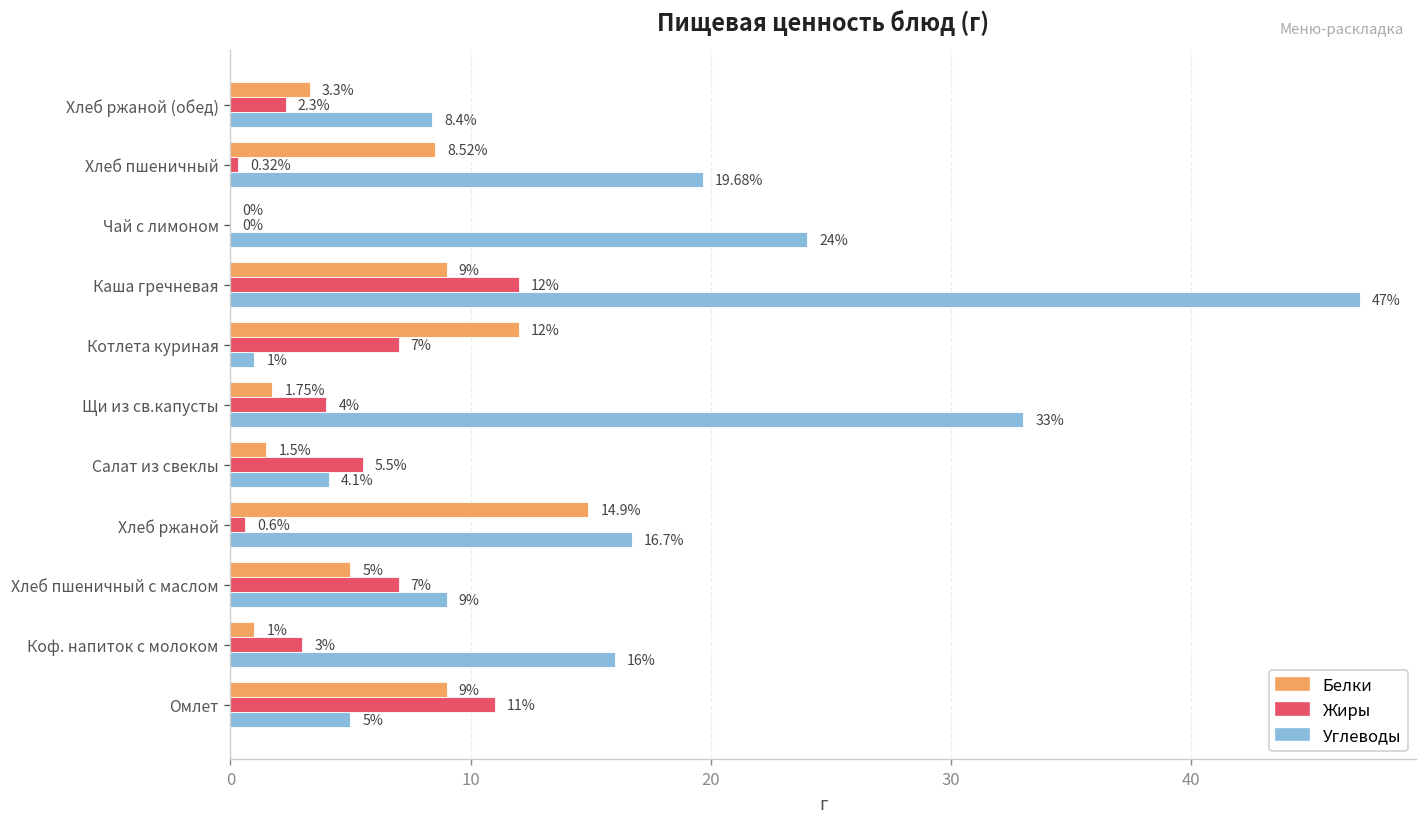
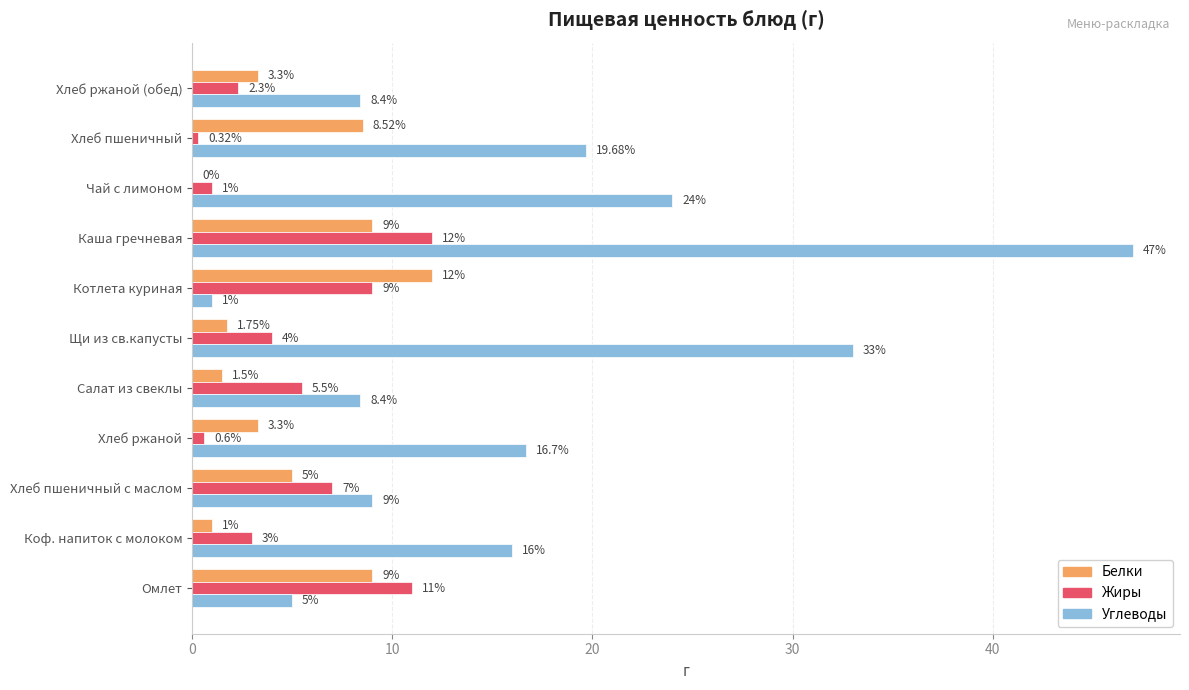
Жиры, Чай с лимоном: 0% -> 1%
Жиры, Котлета куриная: 7% -> 9%
Углеводы, Салат из свеклы: 4.1% -> 8.4%
Белки, Хлеб ржаной: 14.9% -> 3.3%
